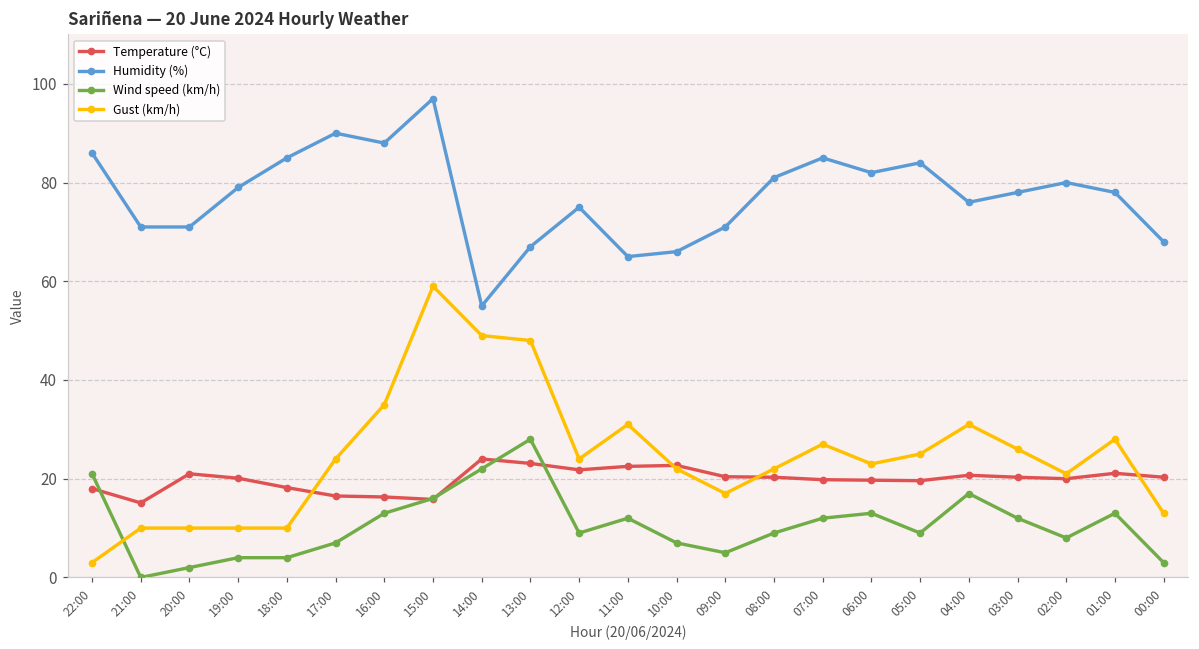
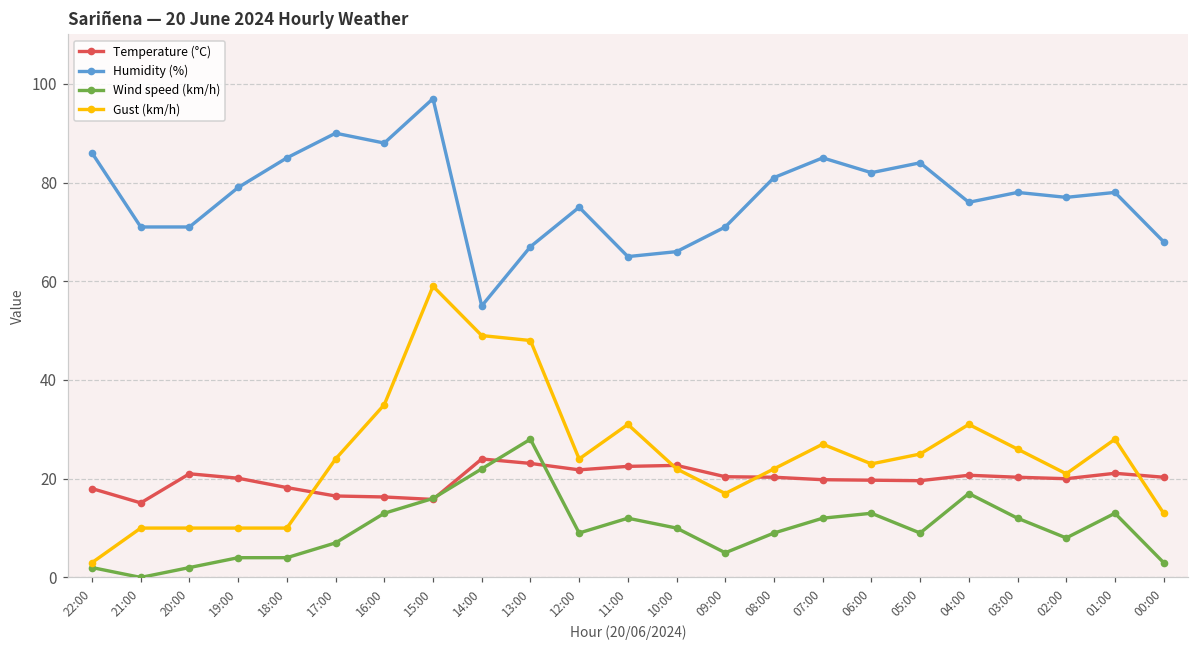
Wind speed (km/h), 22:00: 21 -> 2
Wind speed (km/h), 10:00: 7 -> 10
Humidity (%), 02:00: 80 -> 77
